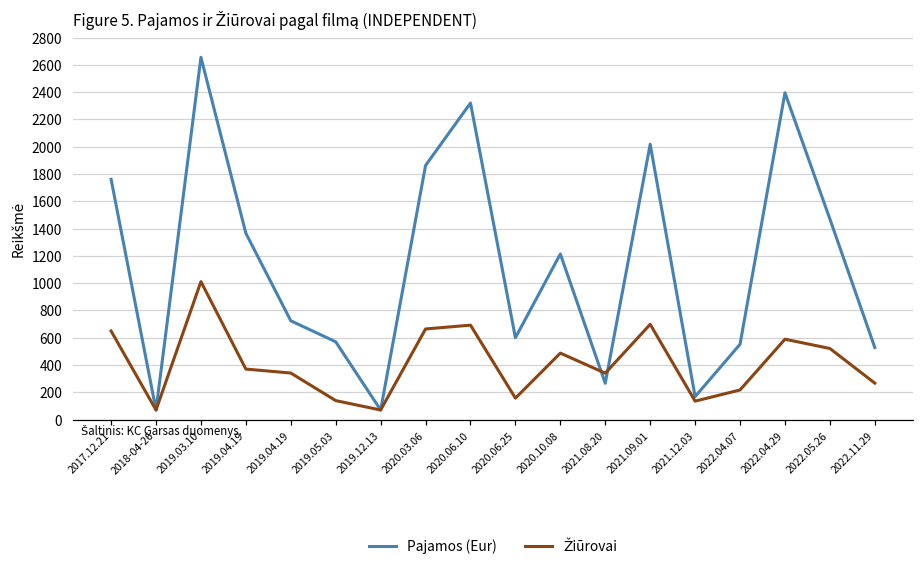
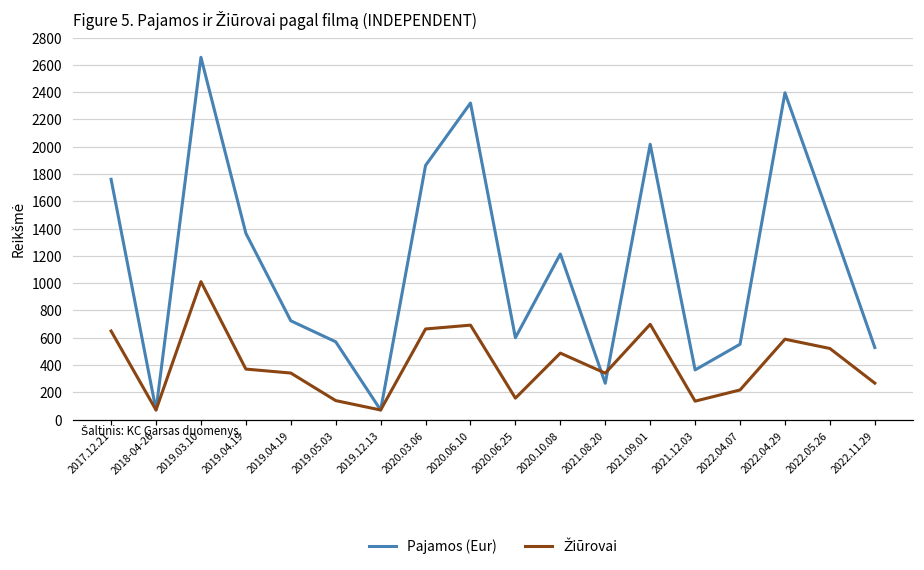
Pajamos (Eur), 2021.12.03: 170 -> 360
